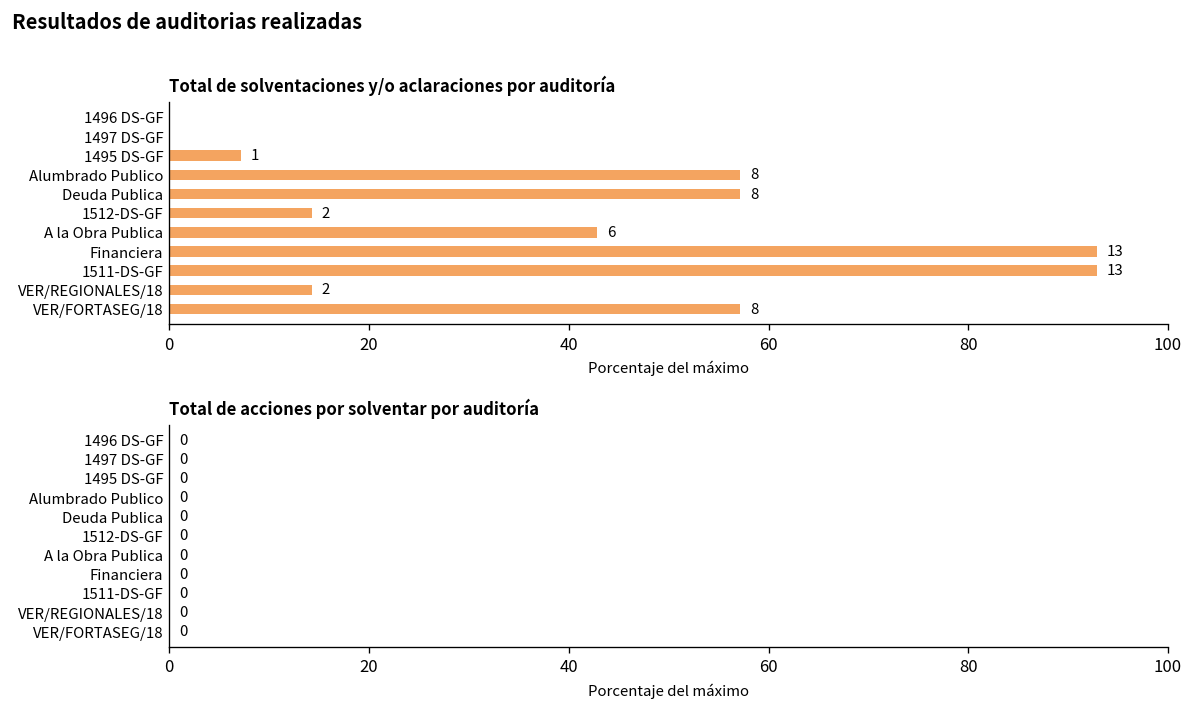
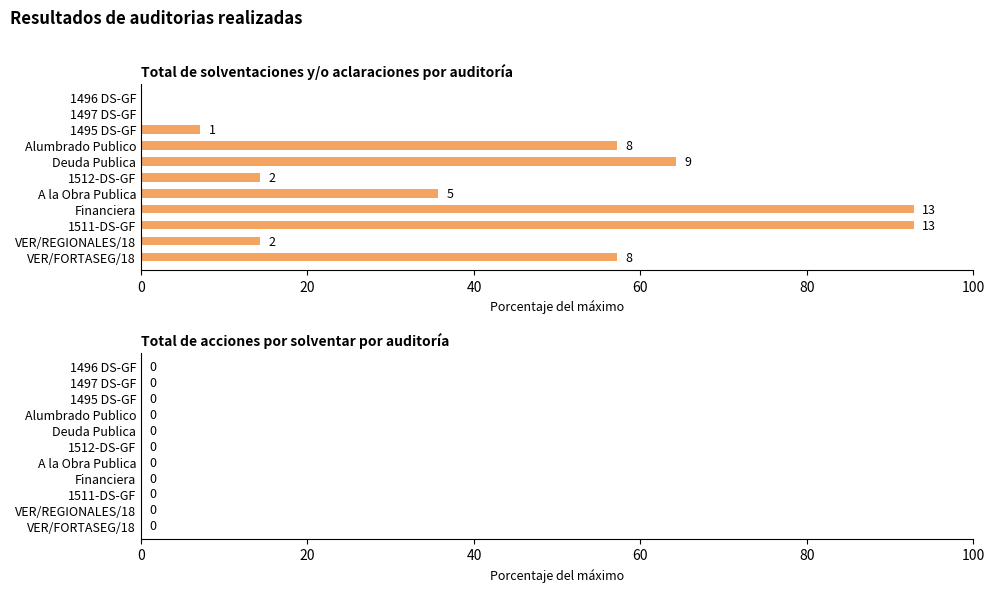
Total de solventaciones y/o aclaraciones por auditoría, Deuda Publica: 8 -> 9
Total de solventaciones y/o aclaraciones por auditoría, A la Obra Publica: 6 -> 5
